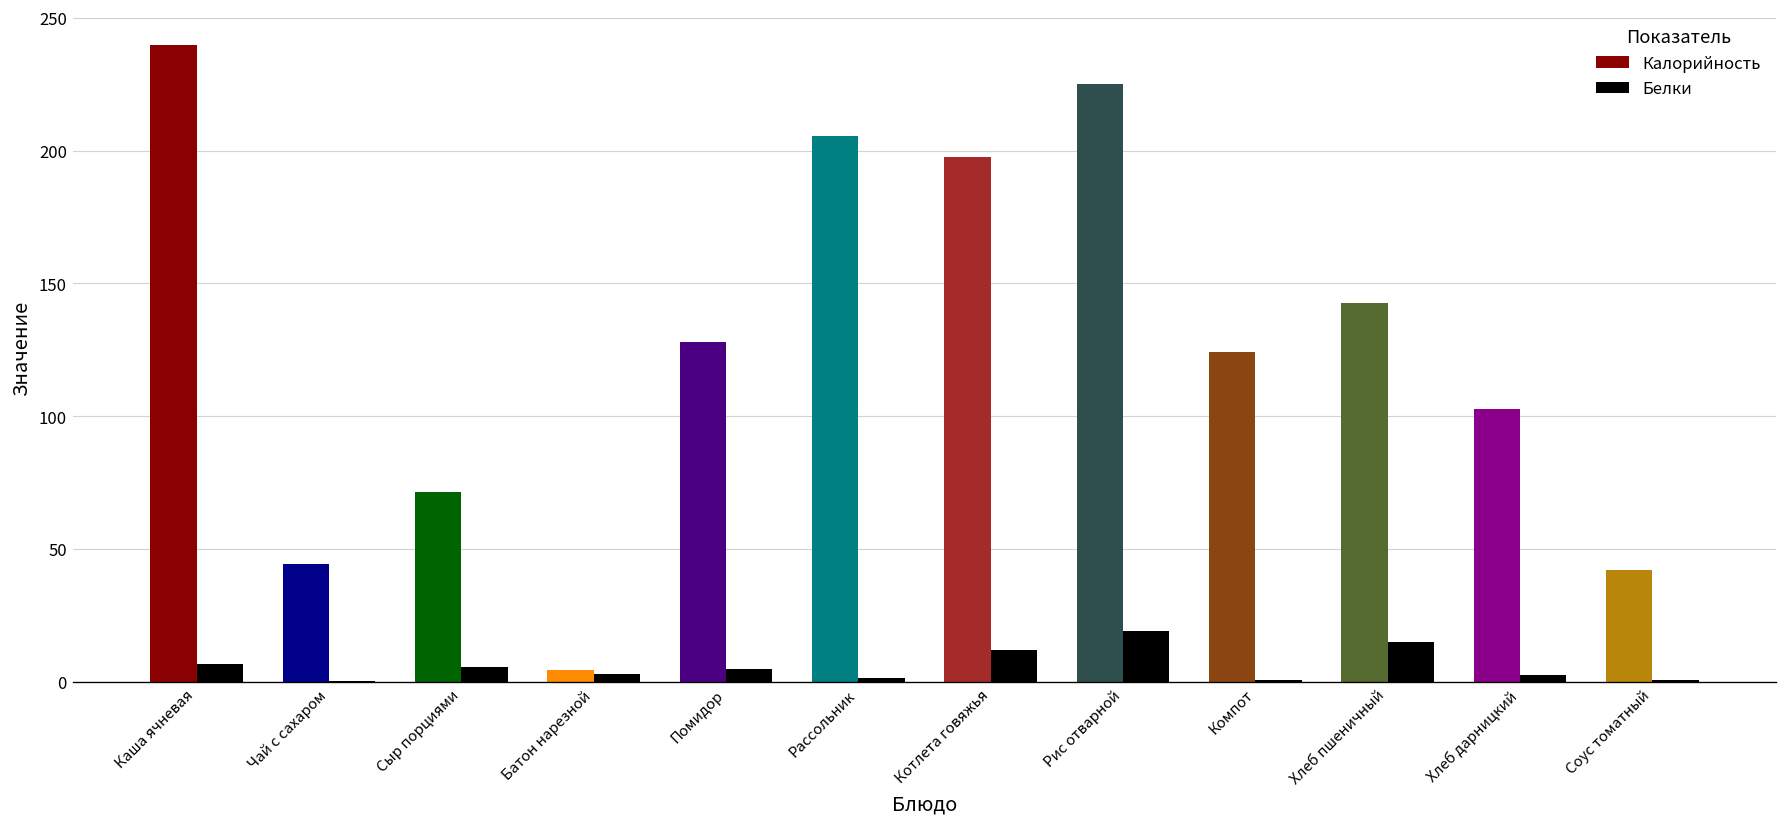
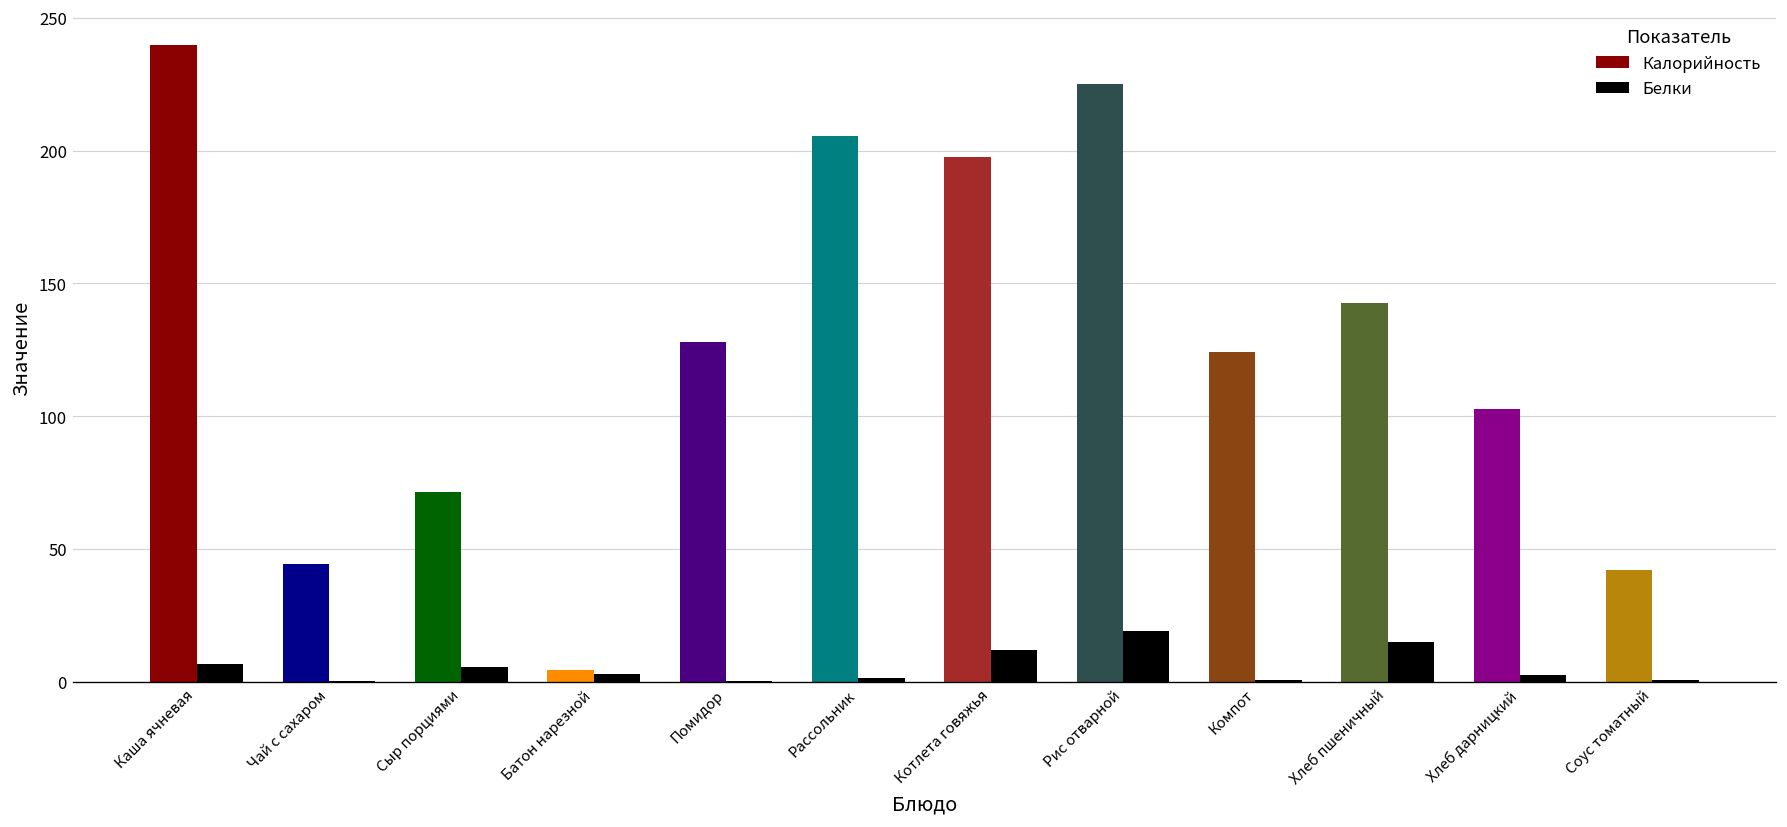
Белки, Помидор: 5 -> 0
